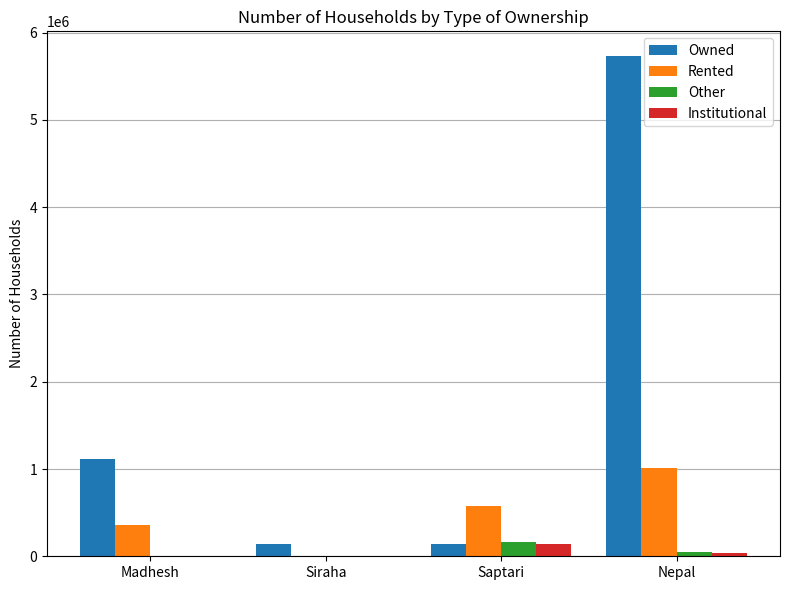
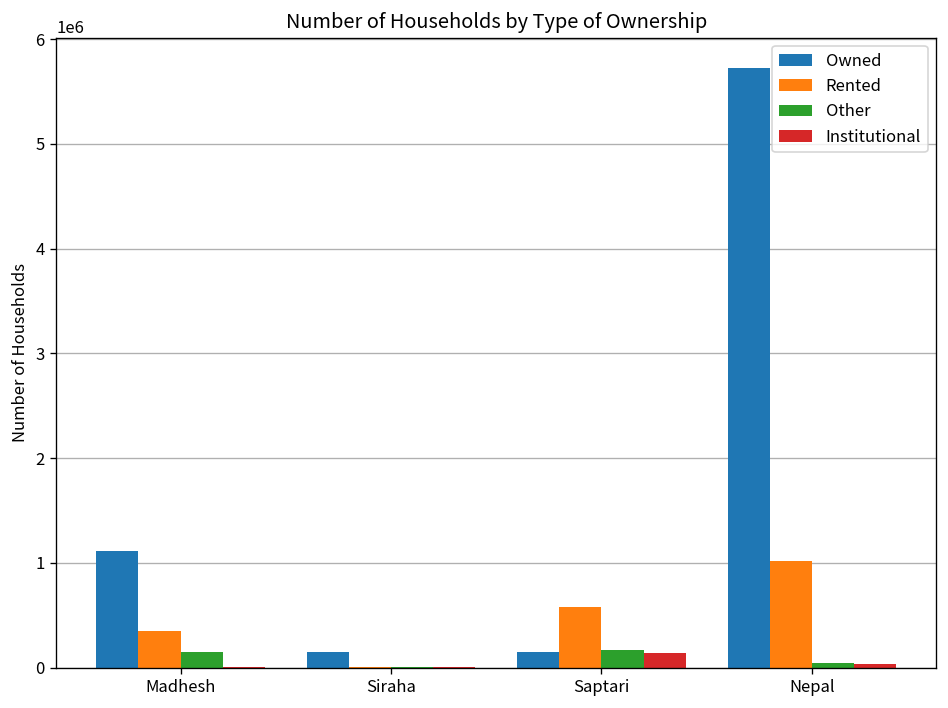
Other, Madhesh: 0 -> 200000
